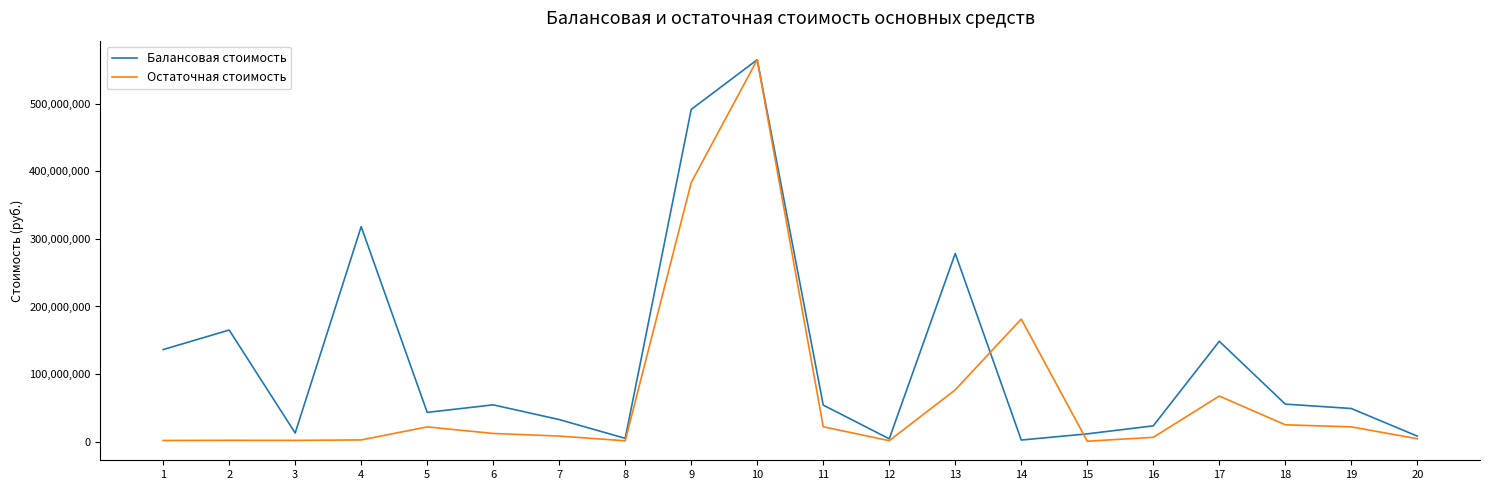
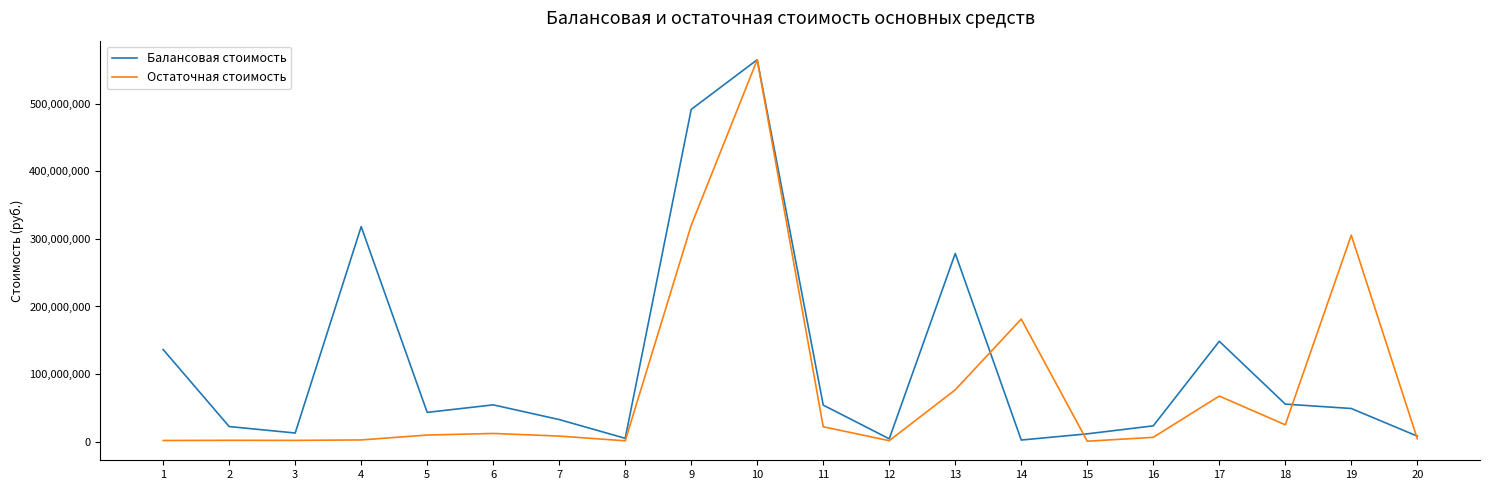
Балансовая стоимость, 2: 170,000,000 -> 20,000,000
Остаточная стоимость, 5: 20,000,000 -> 10,000,000
Остаточная стоимость, 9: 380,000,000 -> 320,000,000
Остаточная стоимость, 19: 20,000,000 -> 310,000,000
